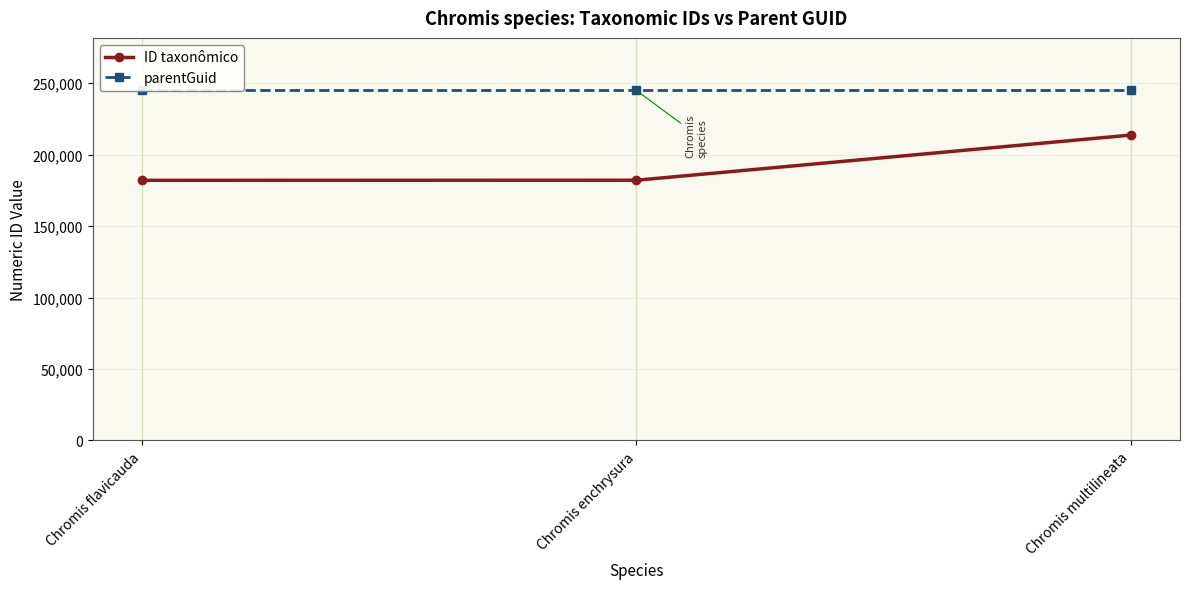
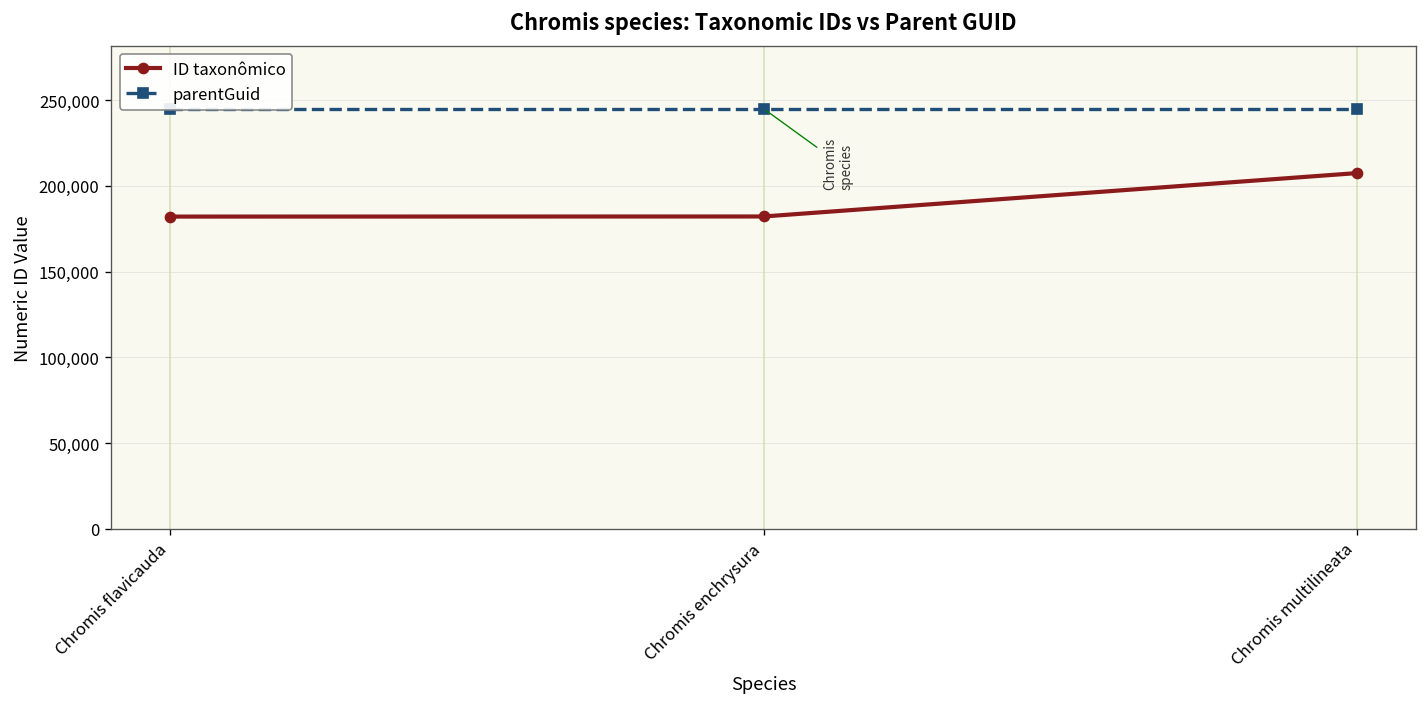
ID taxonômico, Chromis multilineata: 214,000 -> 207,000
